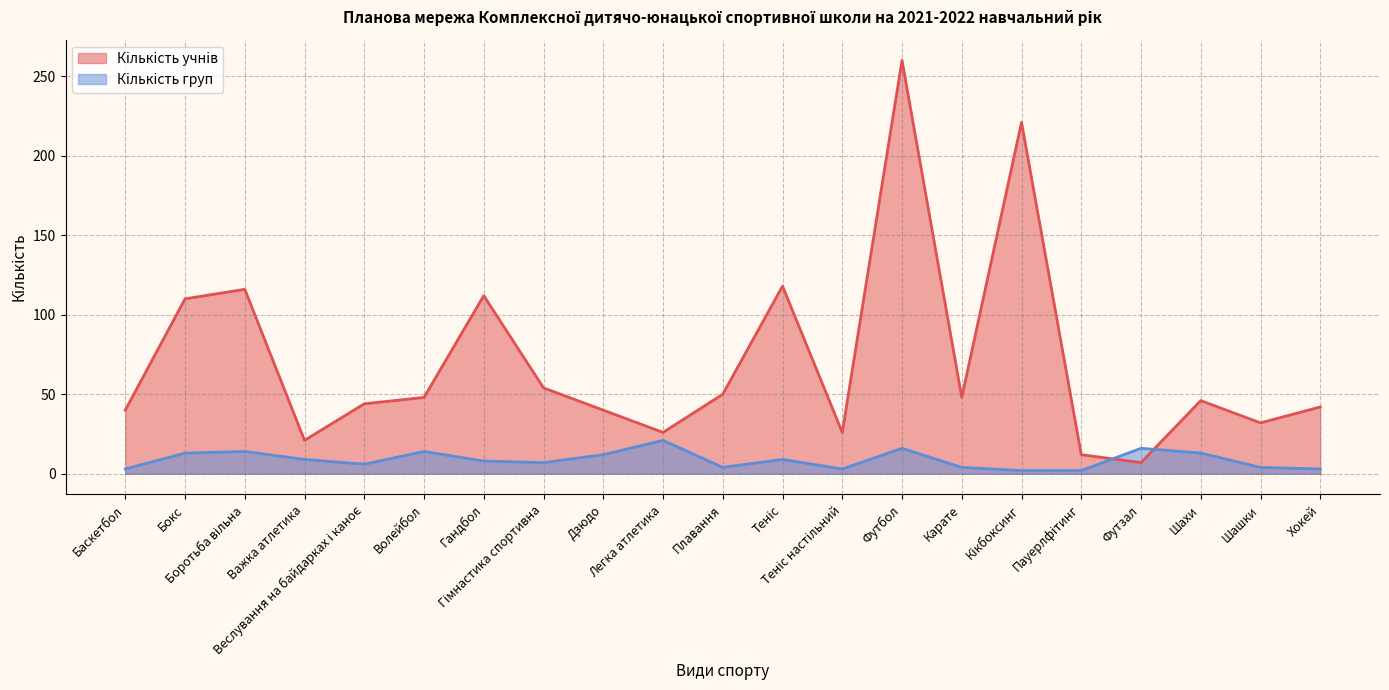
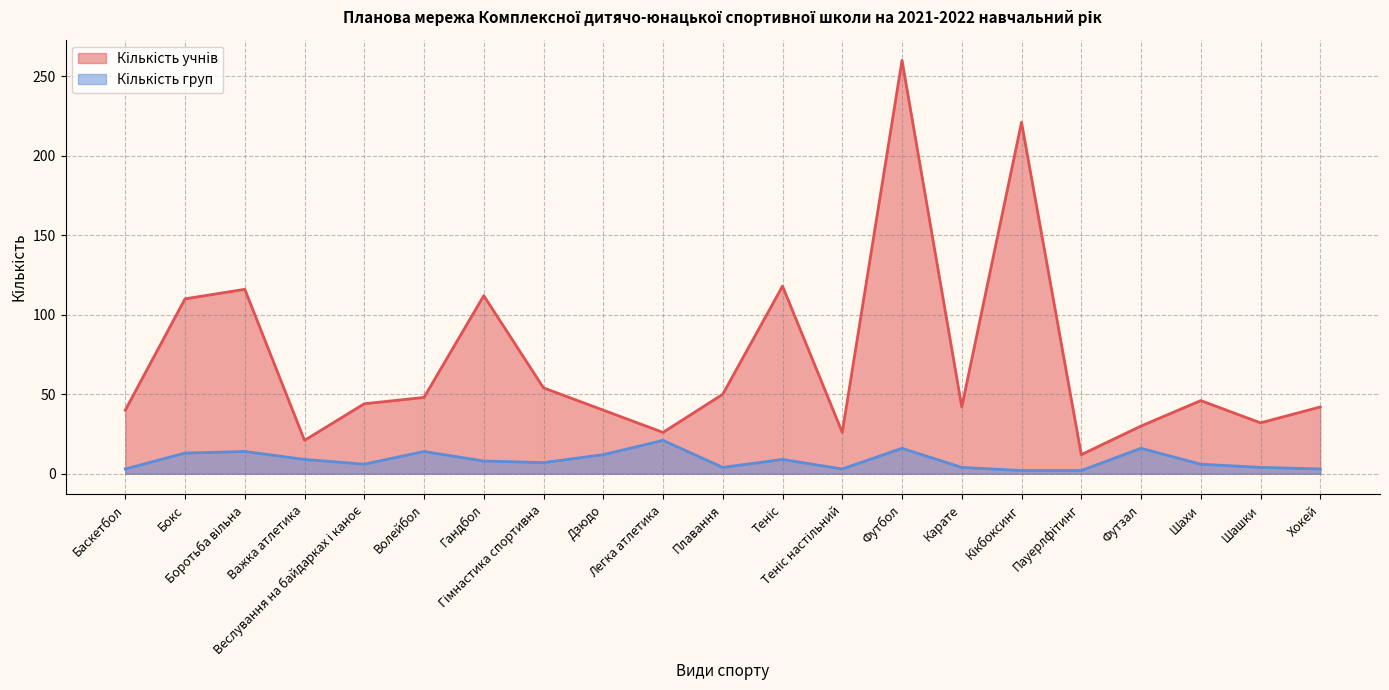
Кількість учнів, Карате: 48 -> 42
Кількість учнів, Футзал: 7 -> 30
Кількість груп, Шахи: 13 -> 6
